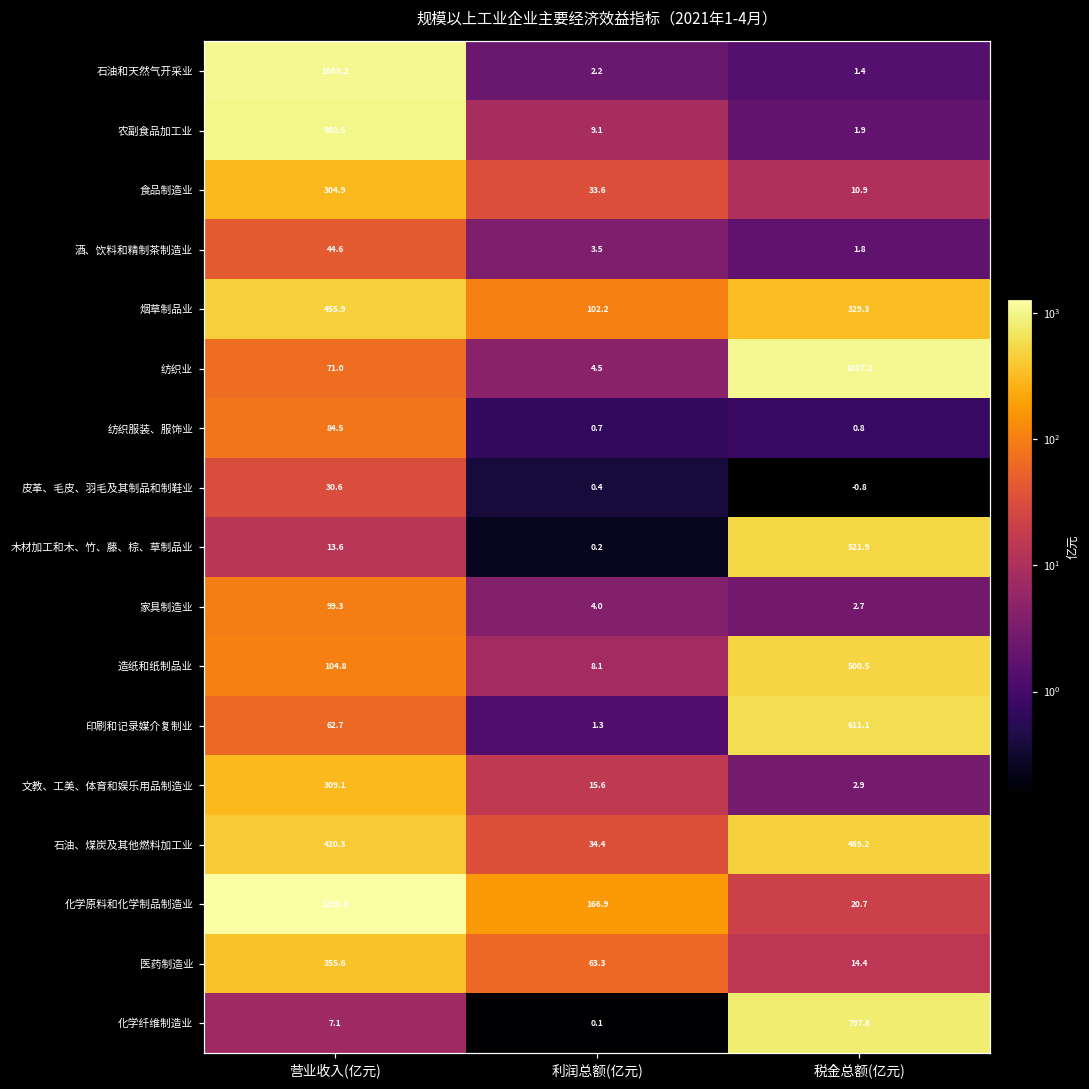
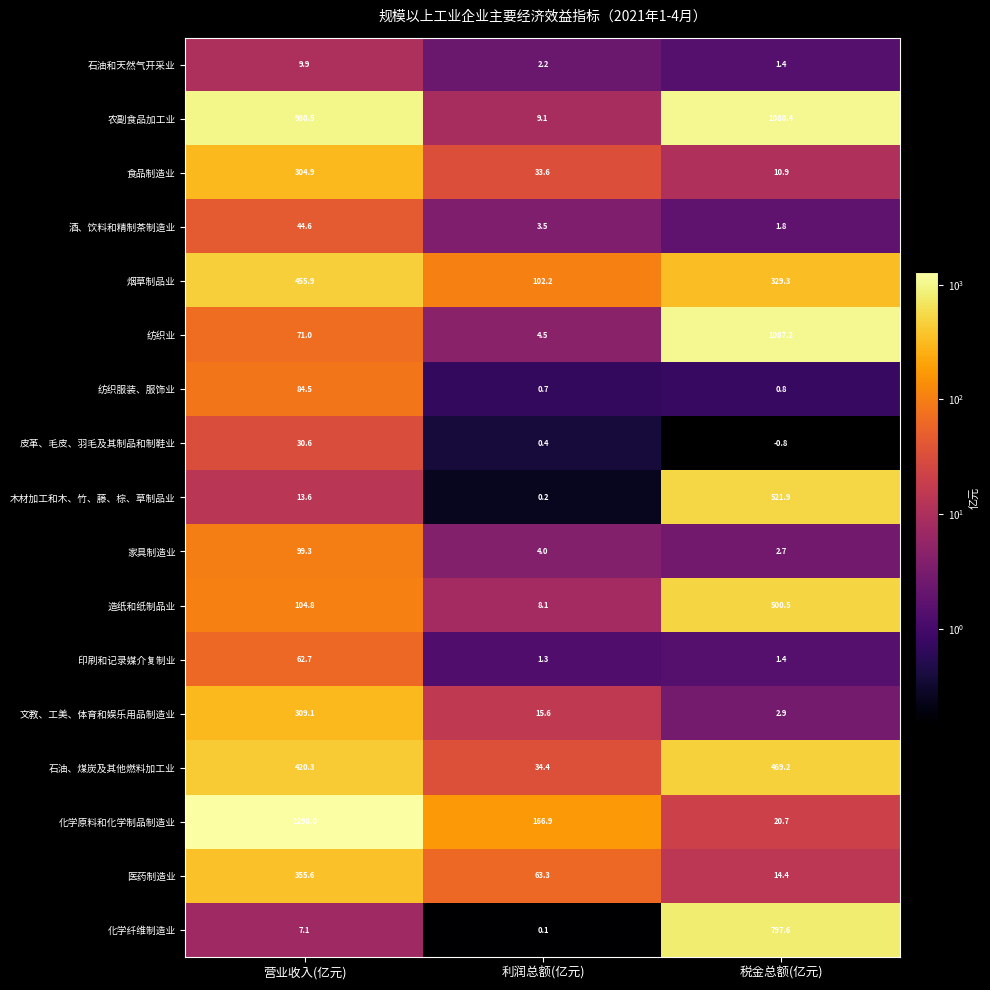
石油和天然气开采业, 营业收入(亿元): 1063.2 -> 9.9
农副食品加工业, 税金总额(亿元): 1.9 -> 1080.4
印刷和记录媒介复制业, 税金总额(亿元): 611.1 -> 1.4
